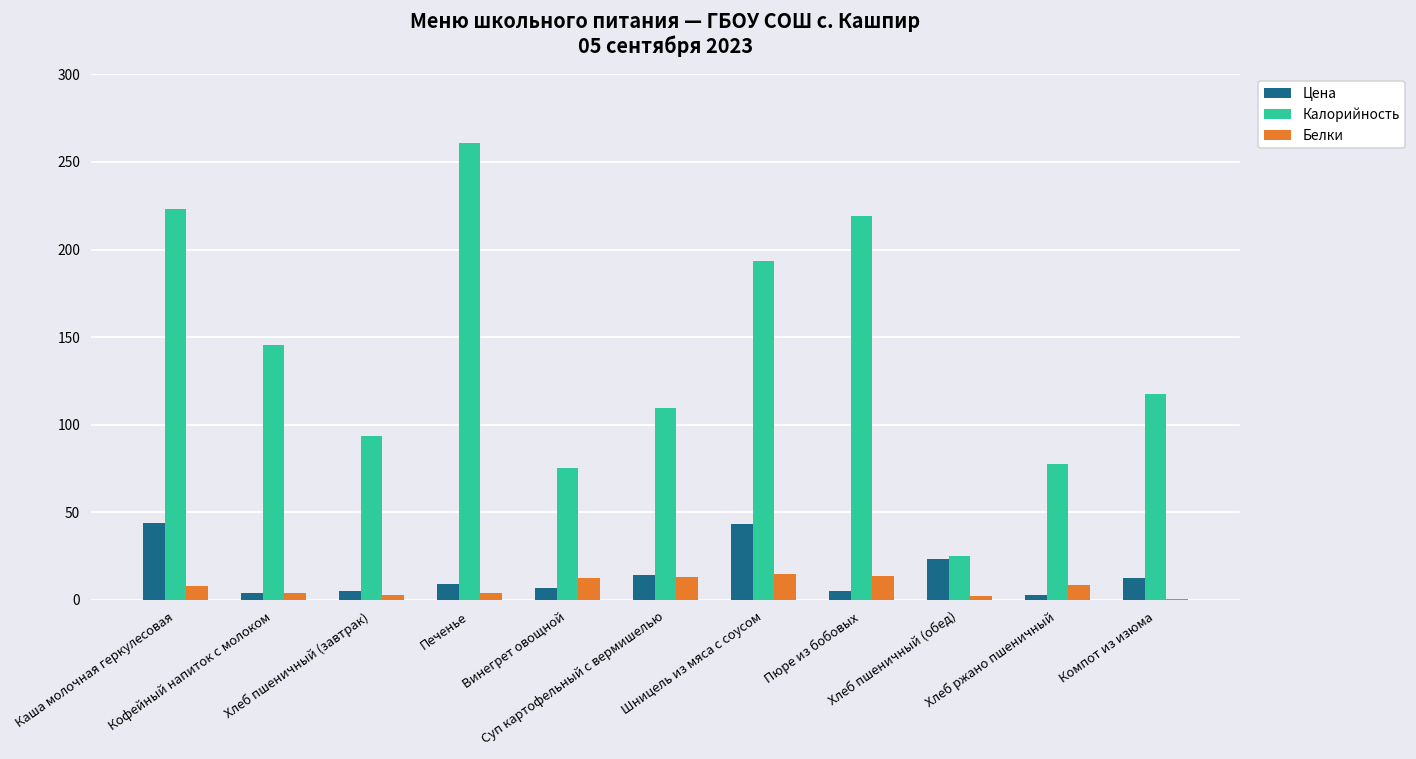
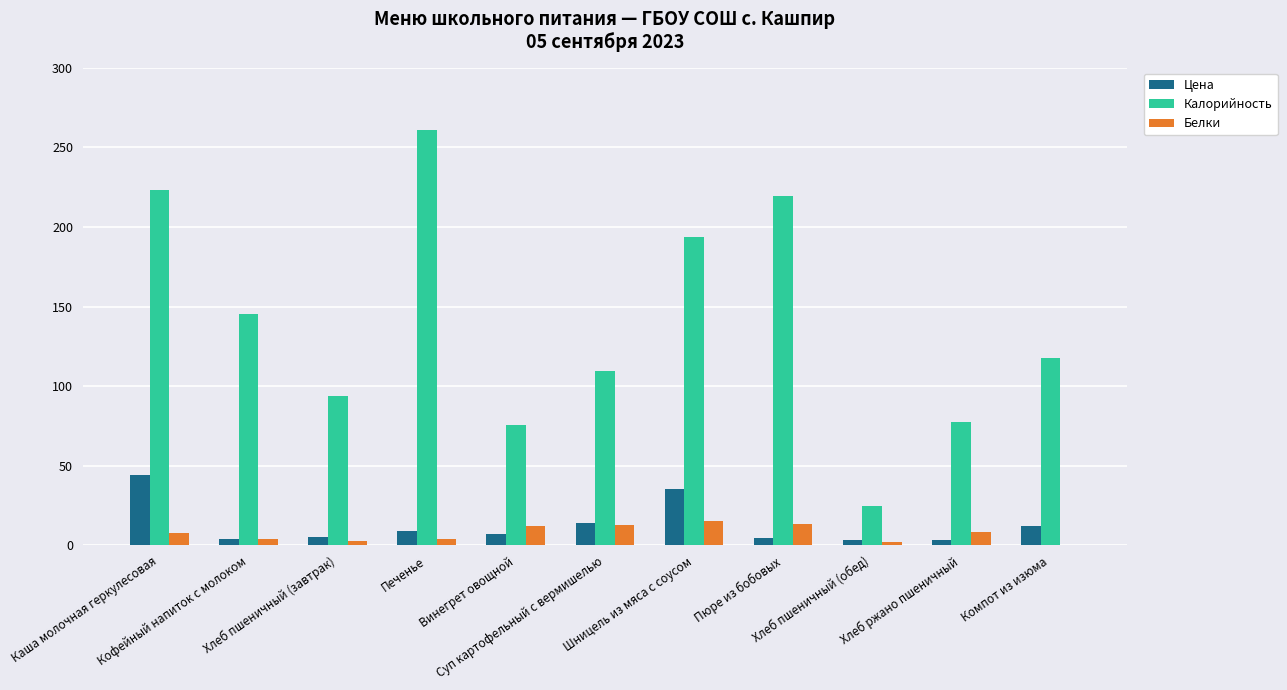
Цена, Шницель из мяса с соусом: 44 -> 35
Цена, Хлеб пшеничный (обед): 24 -> 3
